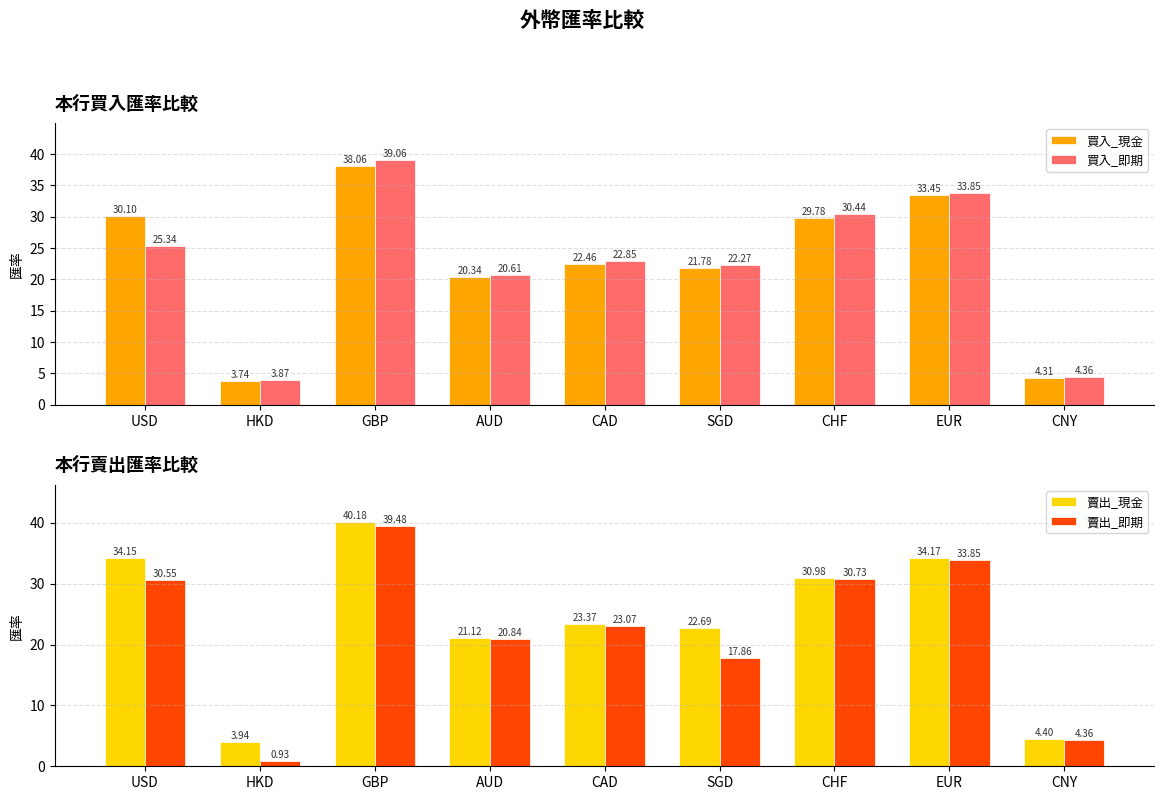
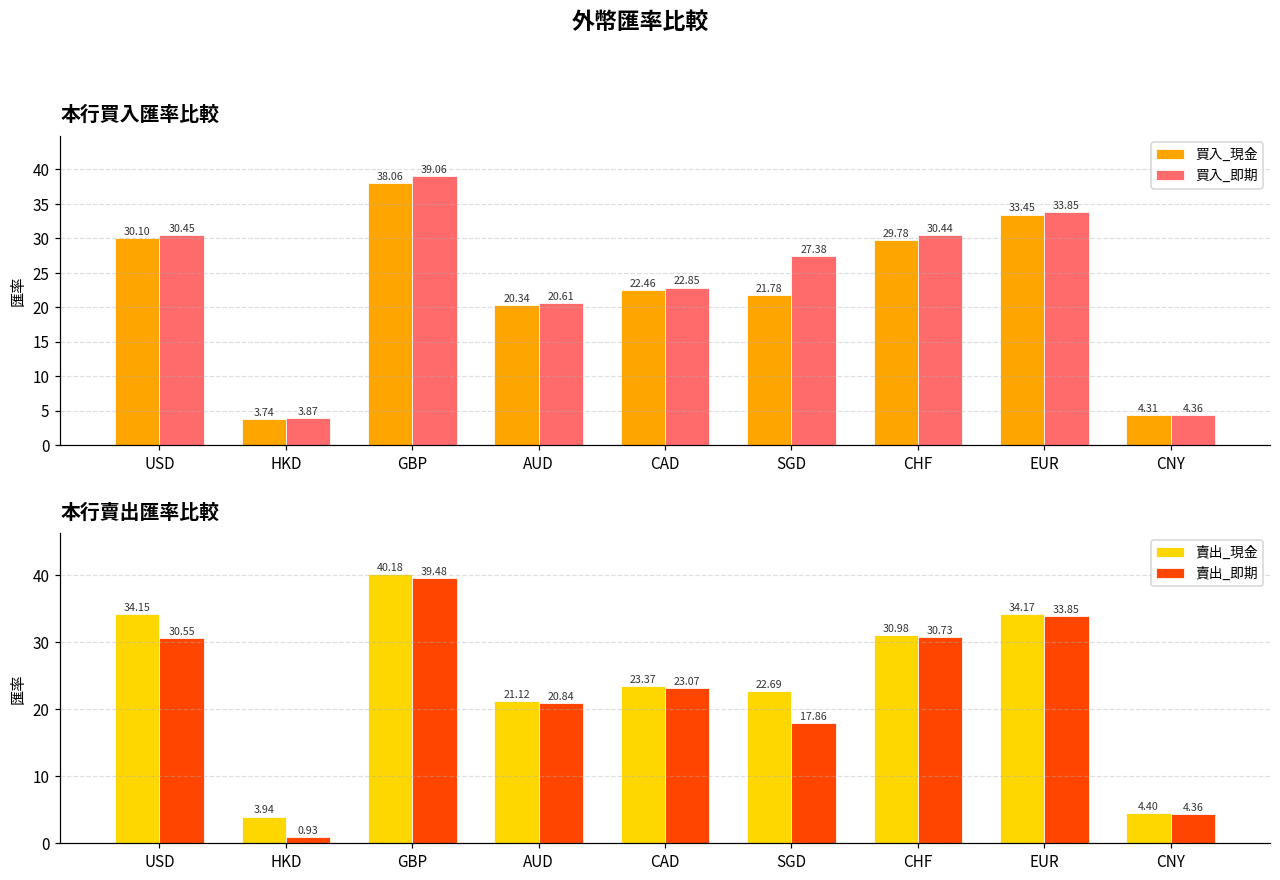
本行買入匯率比較, 買入_即期, USD: 25.34 -> 30.45
本行買入匯率比較, 買入_即期, SGD: 22.27 -> 27.38
